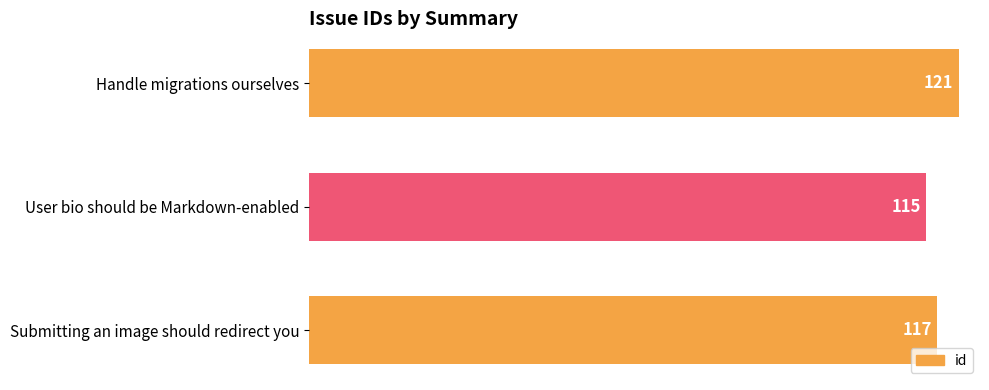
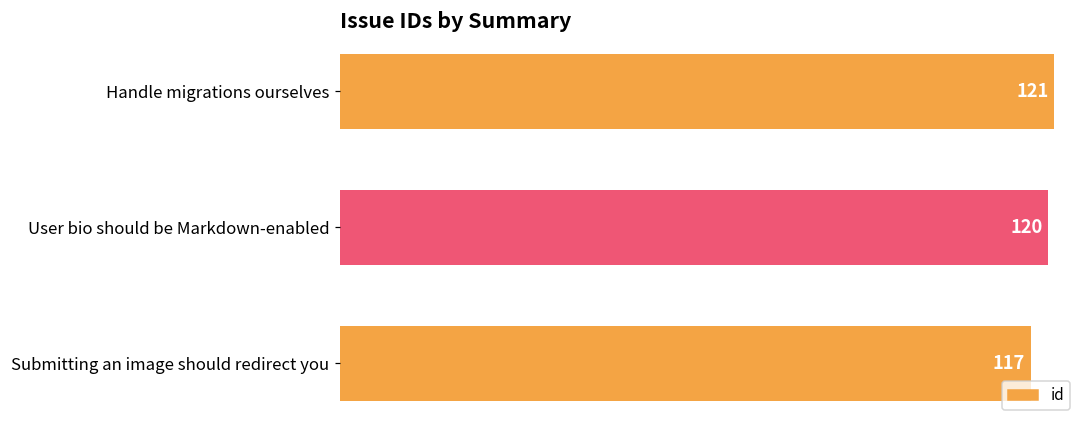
User bio should be Markdown-enabled: 115 -> 120
